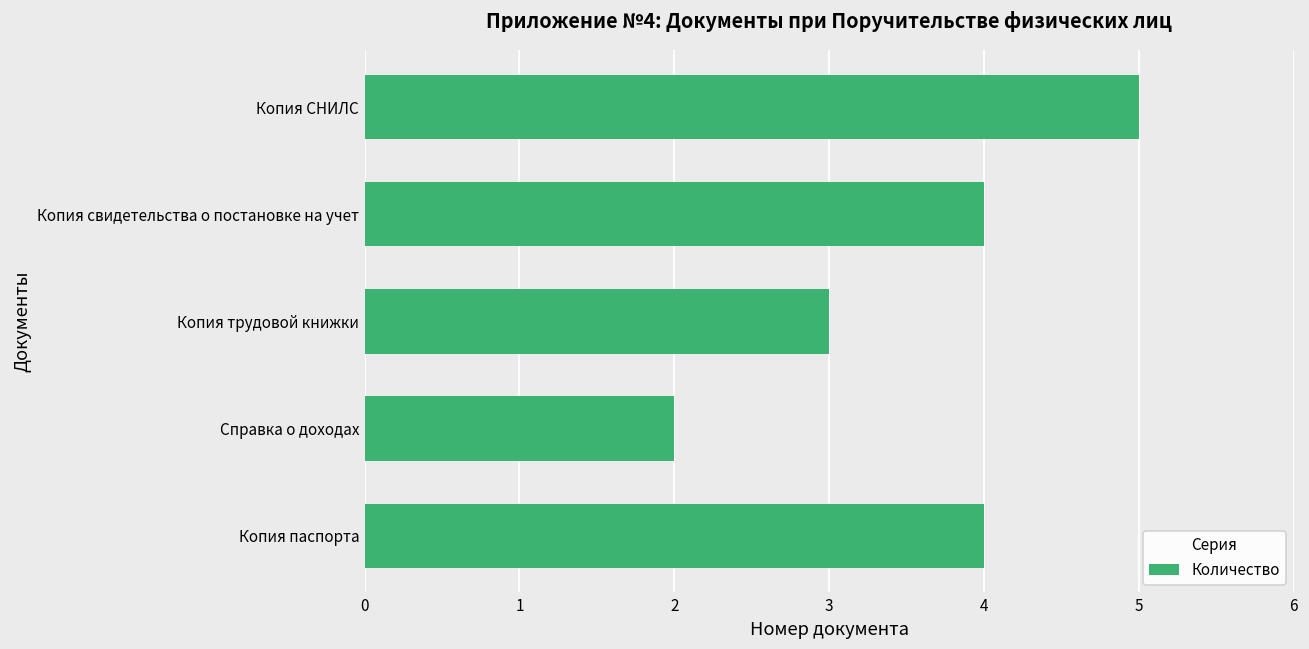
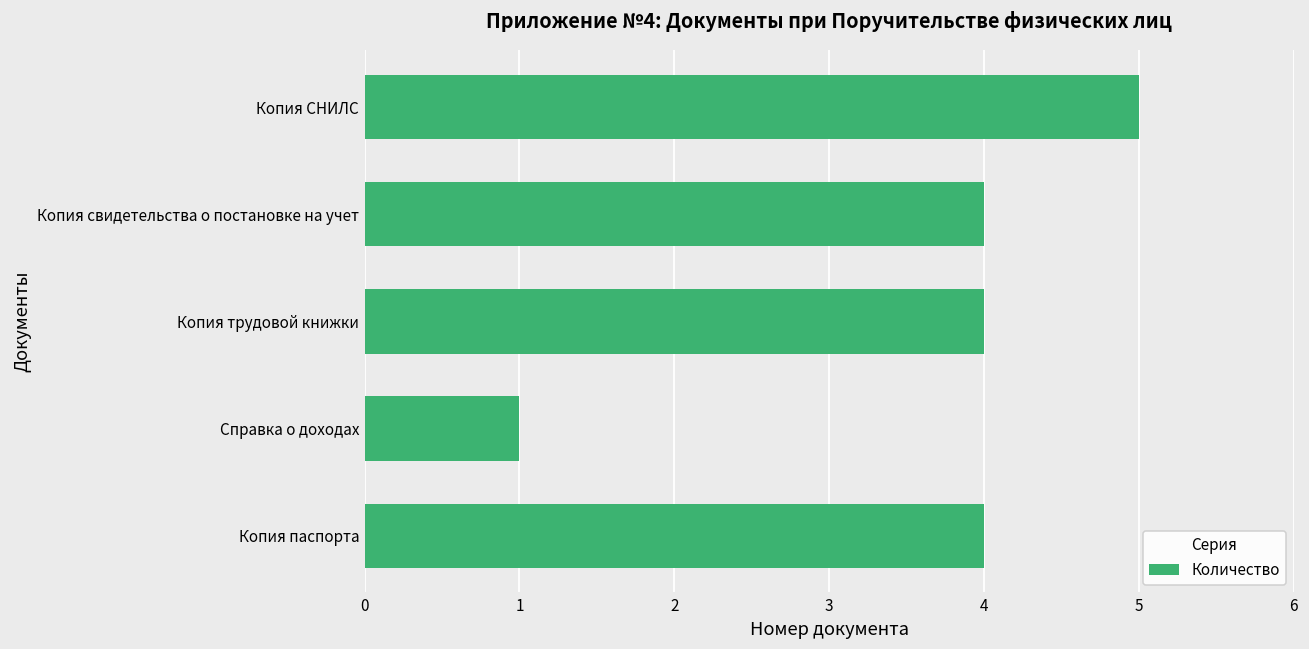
Копия трудовой книжки: 3 -> 4
Справка о доходах: 2 -> 1
